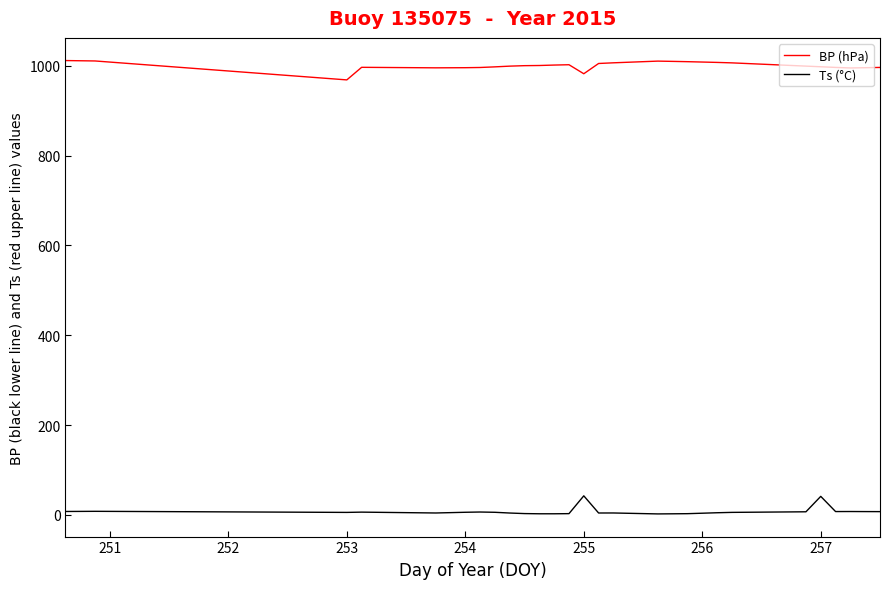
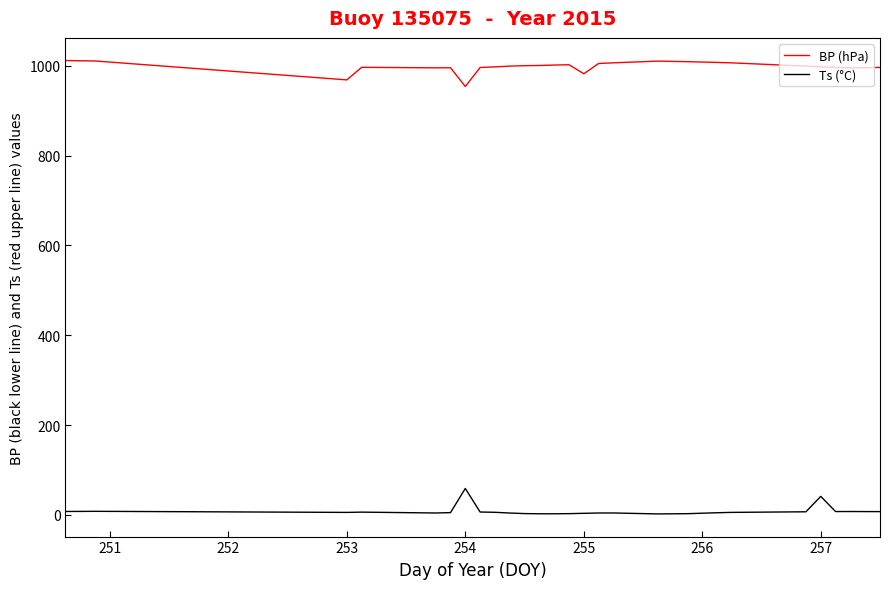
BP (hPa), 254: 1000 -> 950
Ts (°C), 254: 10 -> 60
Ts (°C), 255: 40 -> 0
